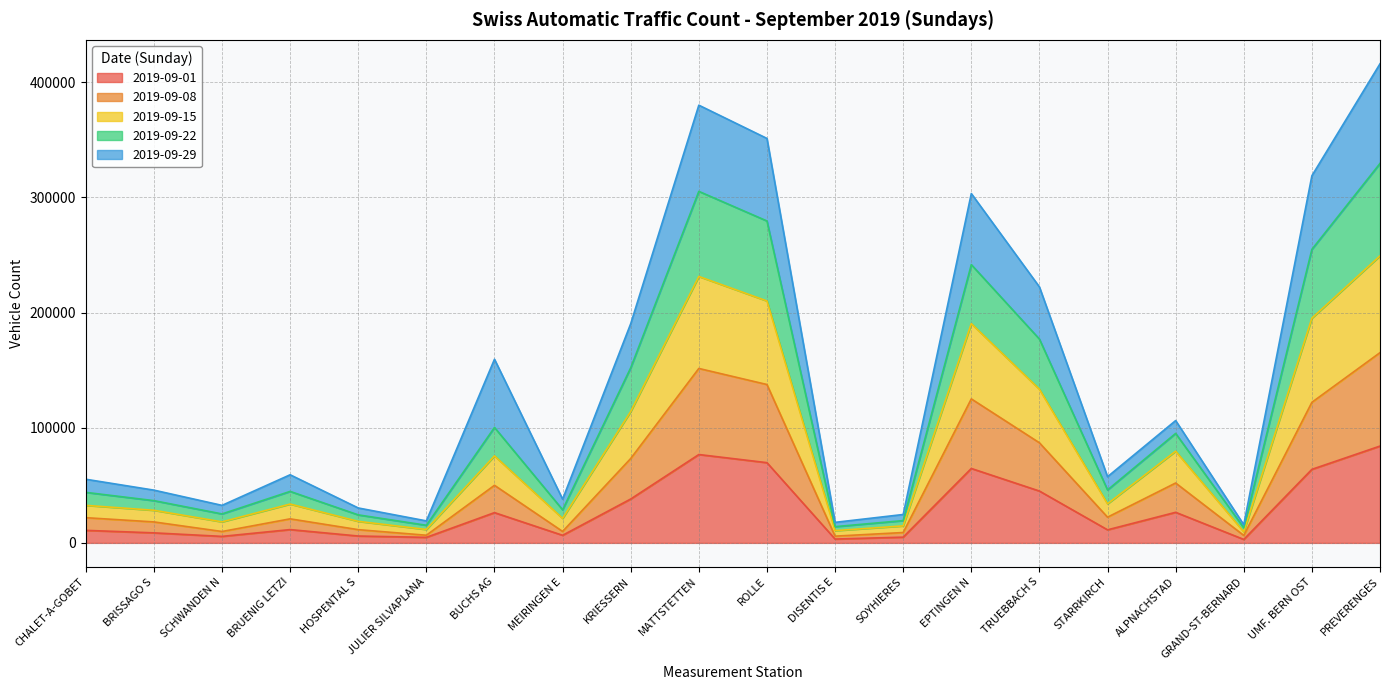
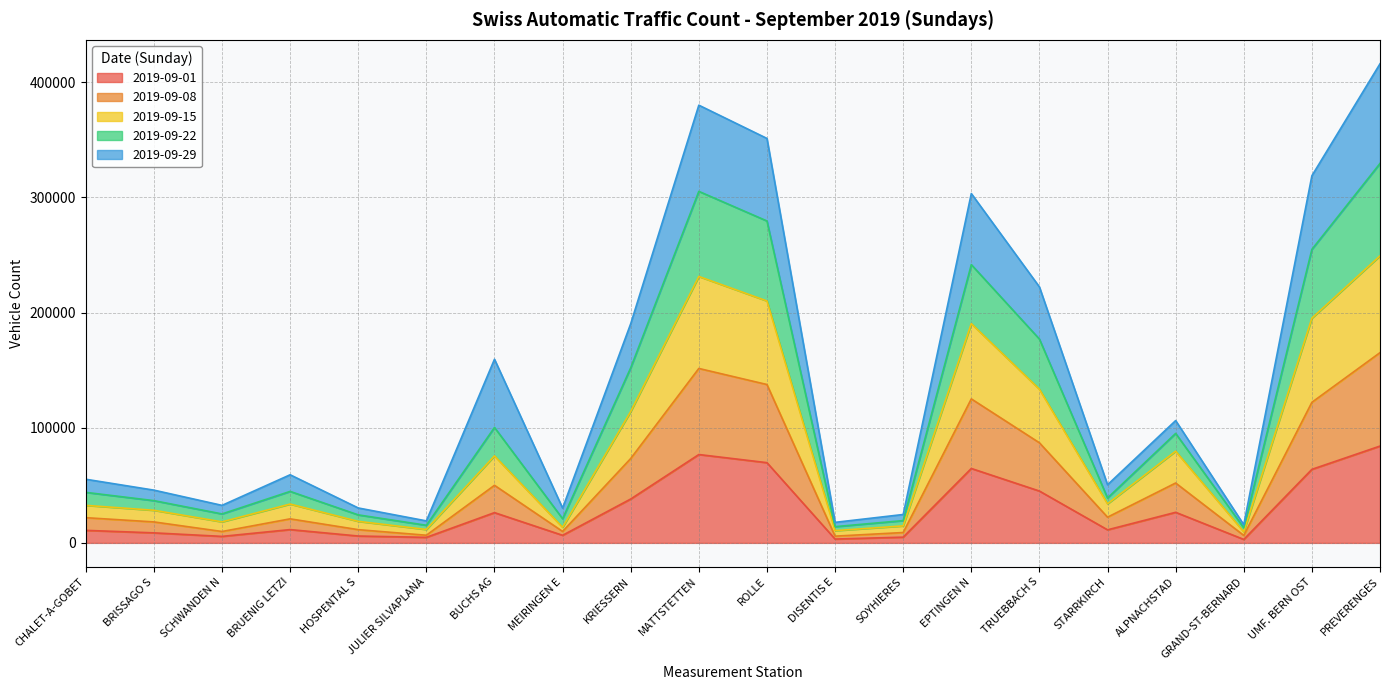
2019-09-15, MEIRINGEN E: 11000 -> 4000
2019-09-22, STARRKIRCH: 12000 -> 5000
